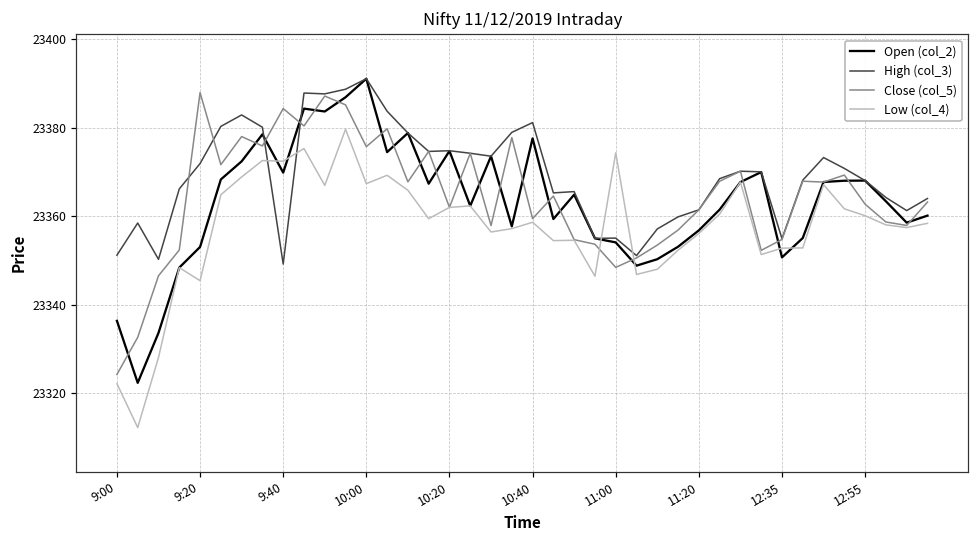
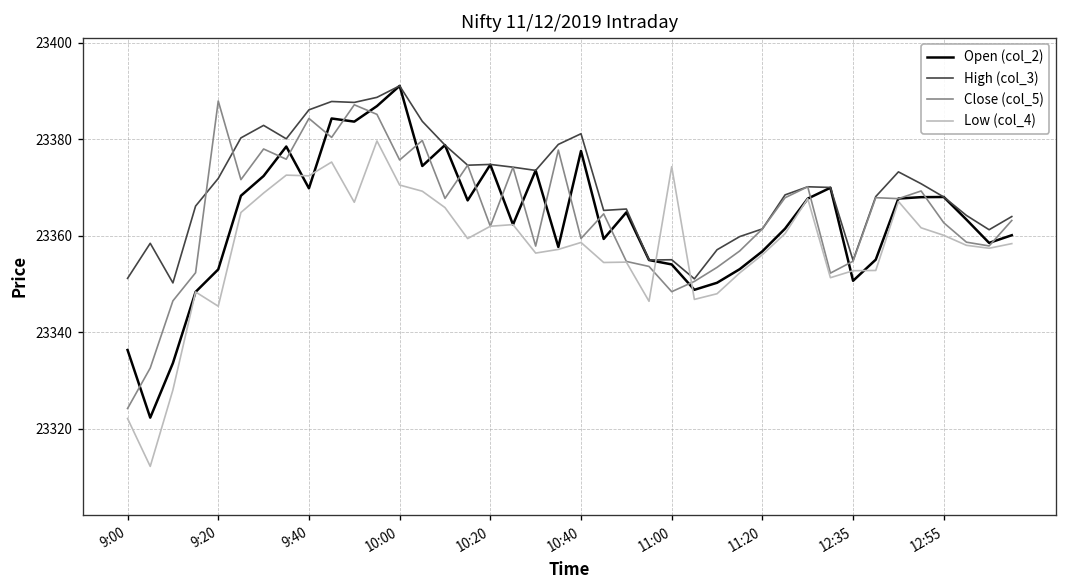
High (col_3), 9:40: 23349 -> 23386
Low (col_4), 10:00: 23367 -> 23371
